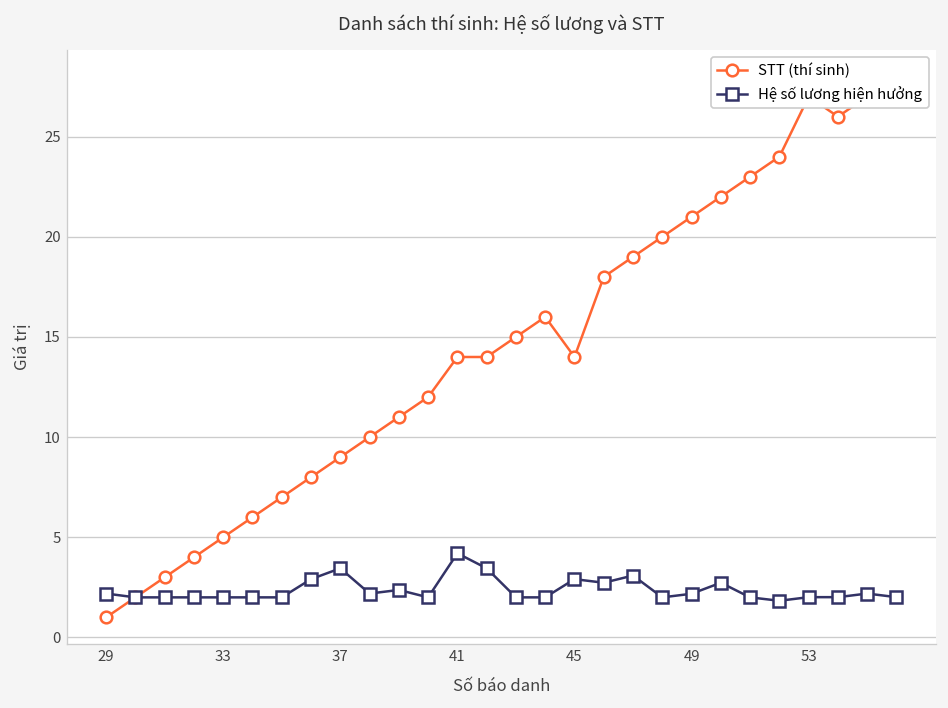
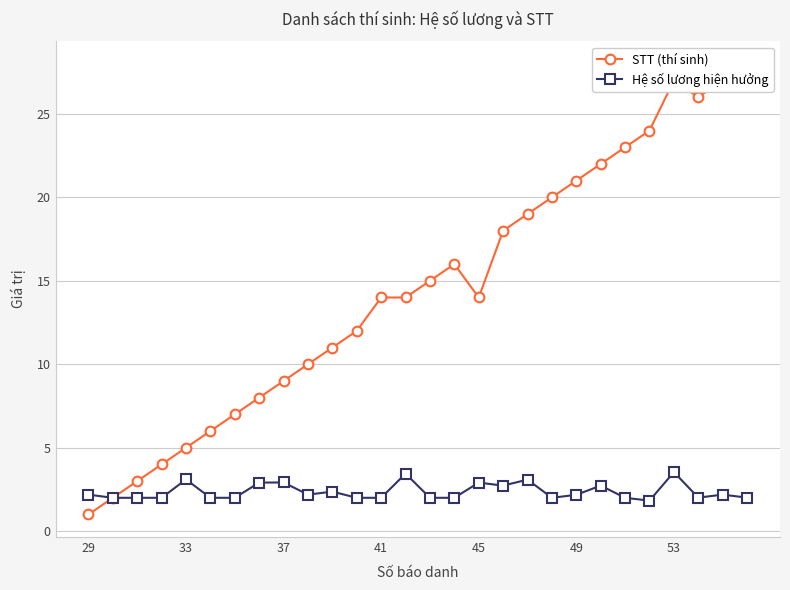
Hệ số lương hiện hưởng, 33: 2.0 -> 3.1
Hệ số lương hiện hưởng, 37: 3.5 -> 2.9
Hệ số lương hiện hưởng, 41: 4.2 -> 2.0
Hệ số lương hiện hưởng, 53: 2.0 -> 3.5
